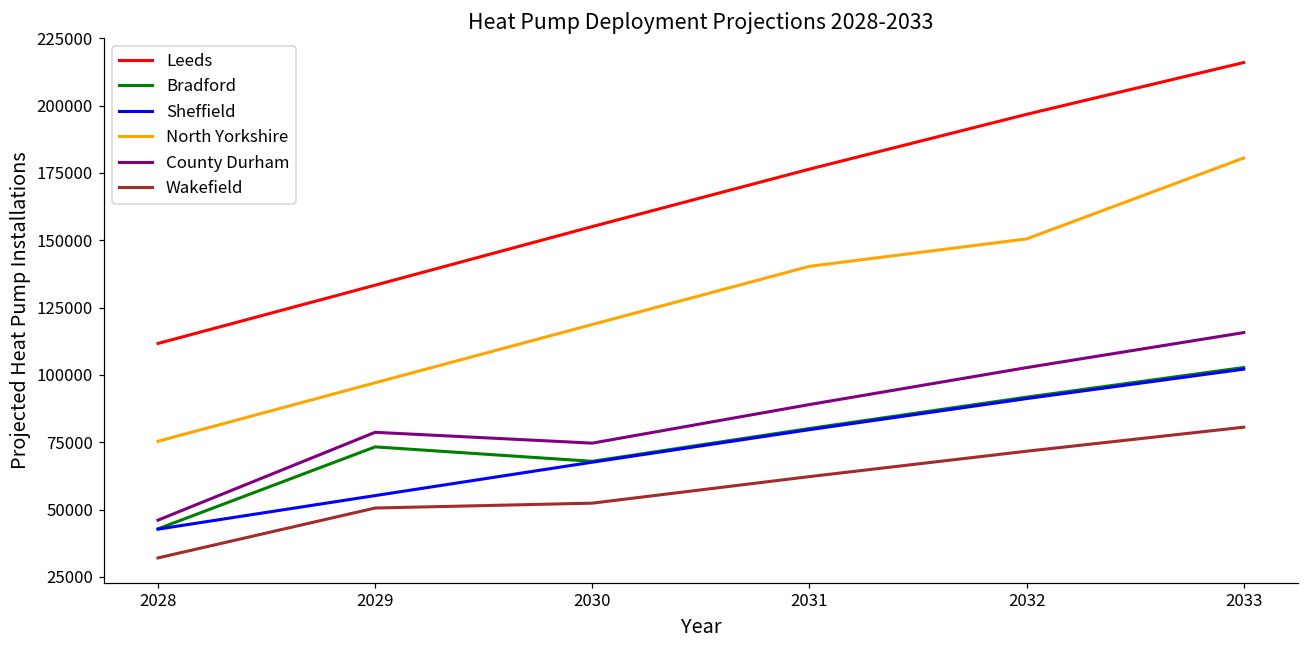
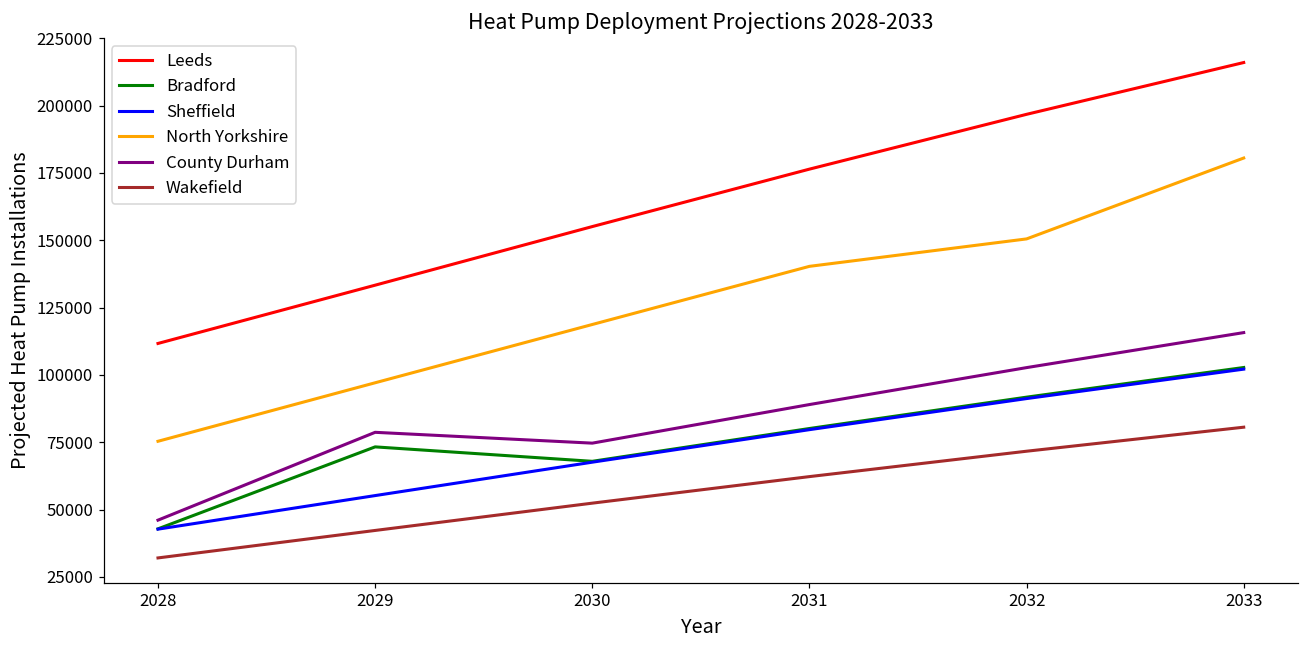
Wakefield, 2029: 51000 -> 42000
